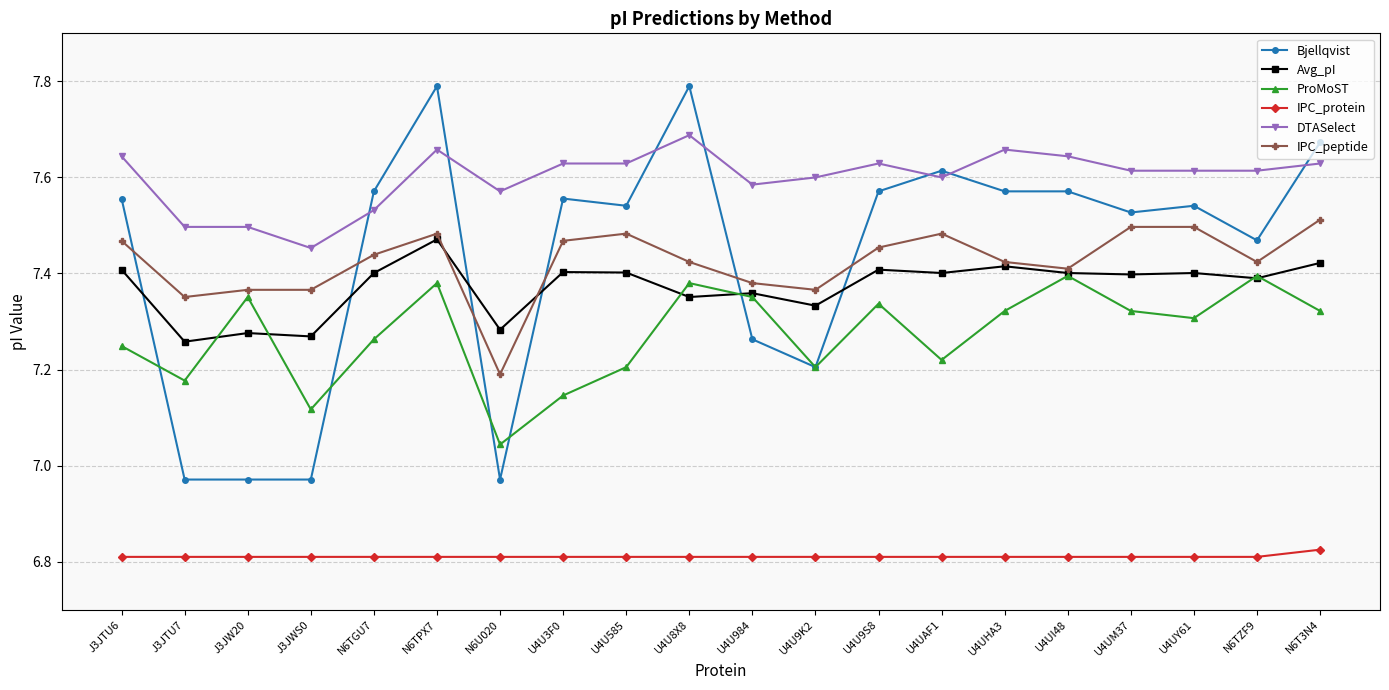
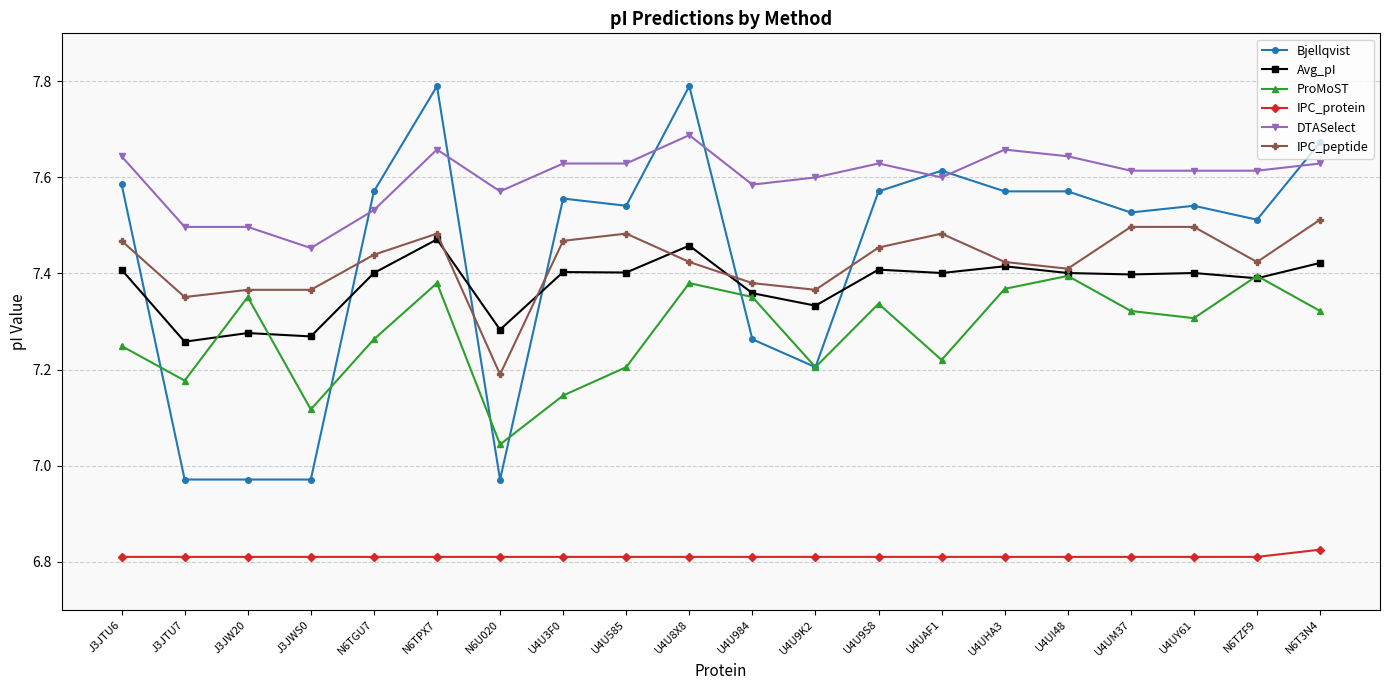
Bjellqvist, J3JTU6: 7.56 -> 7.59
Avg_pI, U4U8X8: 7.35 -> 7.46
ProMoST, U4UHA3: 7.32 -> 7.37
Bjellqvist, N6TZF9: 7.47 -> 7.51
